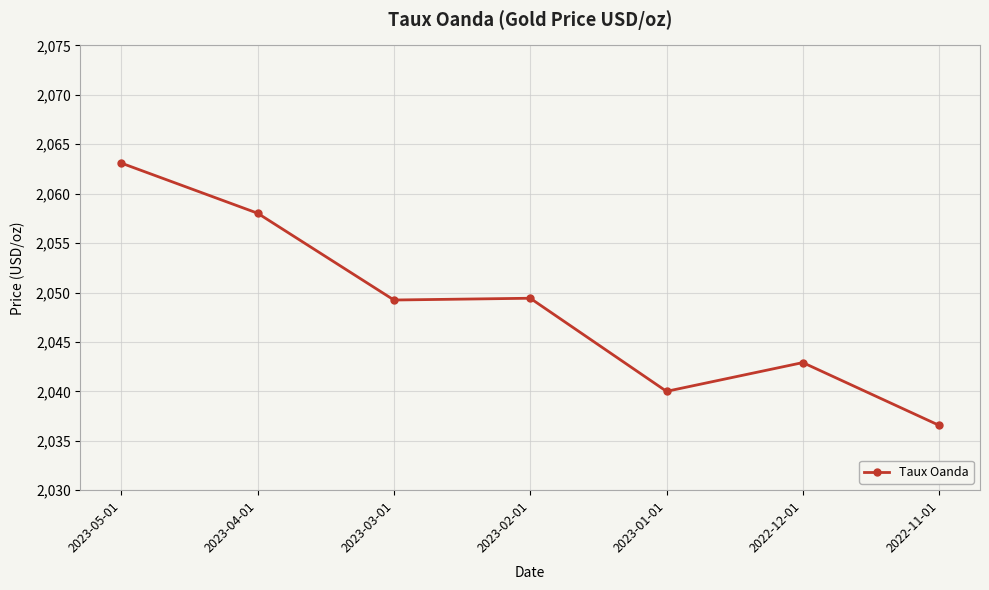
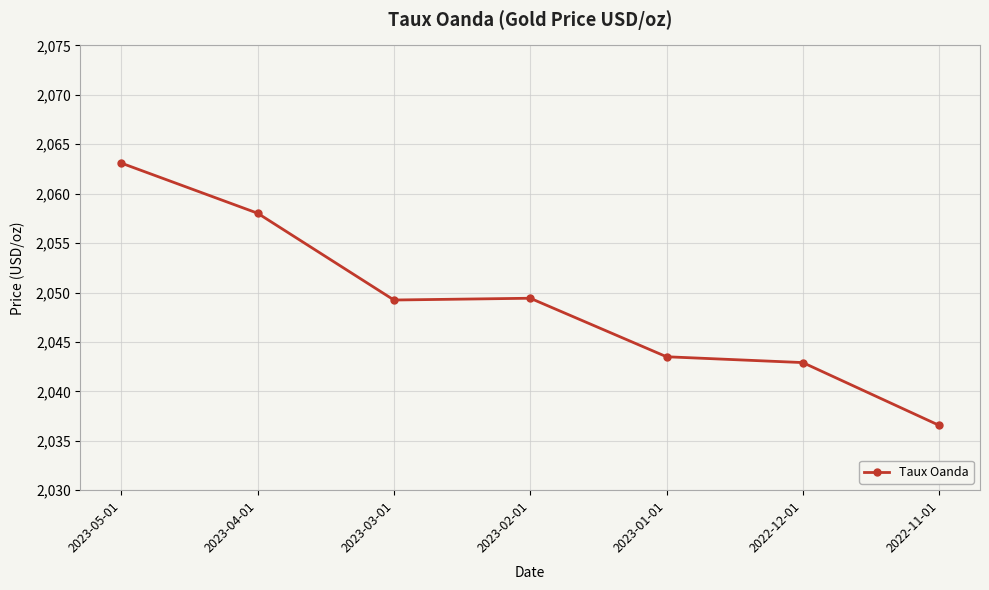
2023-01-01: 2,040 -> 2,044
